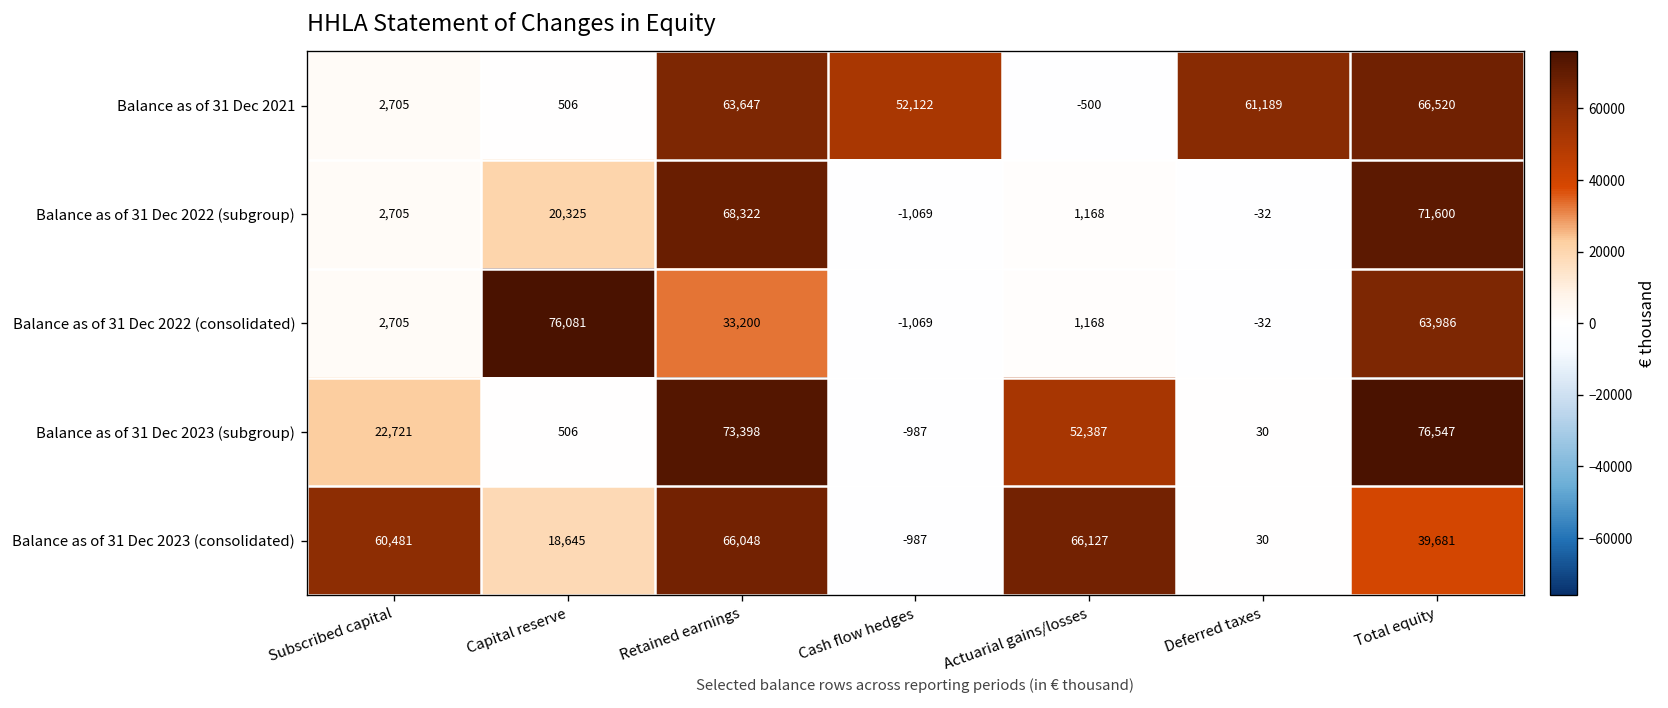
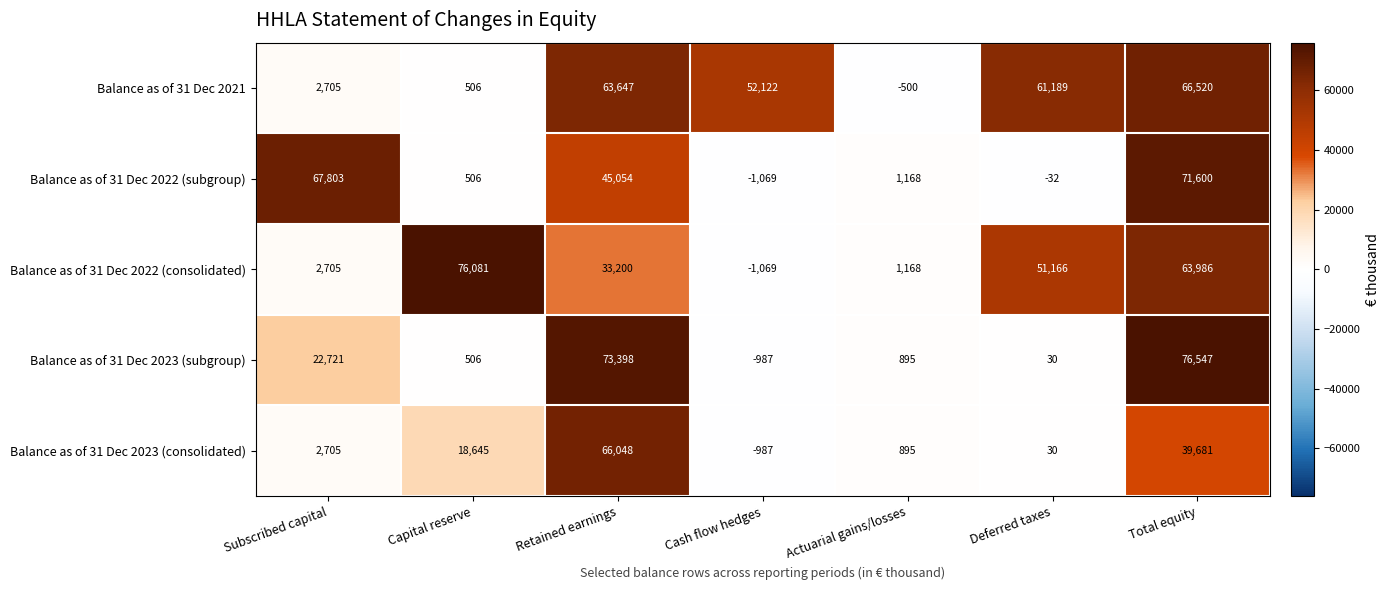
Balance as of 31 Dec 2022 (subgroup), Subscribed capital: 2,705 -> 67,803
Balance as of 31 Dec 2022 (subgroup), Capital reserve: 20,325 -> 506
Balance as of 31 Dec 2022 (subgroup), Retained earnings: 68,322 -> 45,054
Balance as of 31 Dec 2022 (consolidated), Deferred taxes: -32 -> 51,166
Balance as of 31 Dec 2023 (subgroup), Actuarial gains/losses: 52,387 -> 895
Balance as of 31 Dec 2023 (consolidated), Subscribed capital: 60,481 -> 2,705
Balance as of 31 Dec 2023 (consolidated), Actuarial gains/losses: 66,127 -> 895
